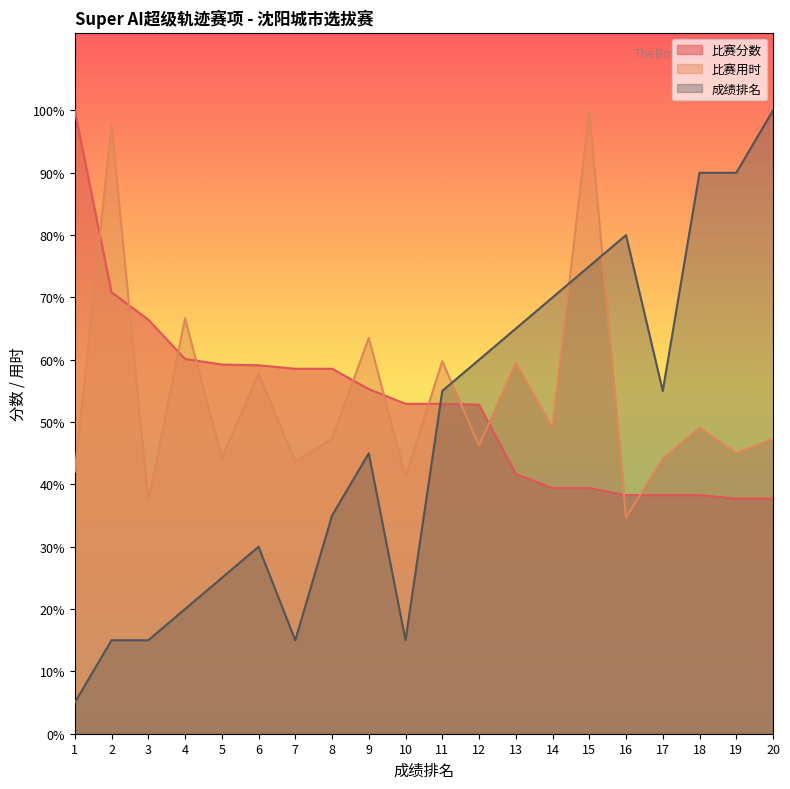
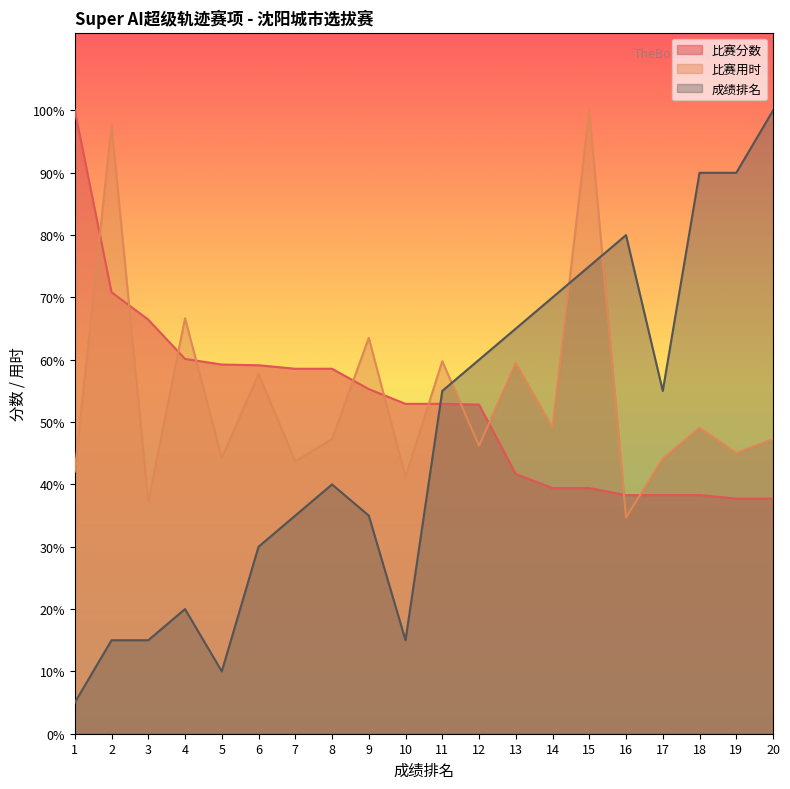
成绩排名, 5: 25% -> 10%
成绩排名, 7: 15% -> 35%
成绩排名, 8: 35% -> 40%
成绩排名, 9: 45% -> 35%
